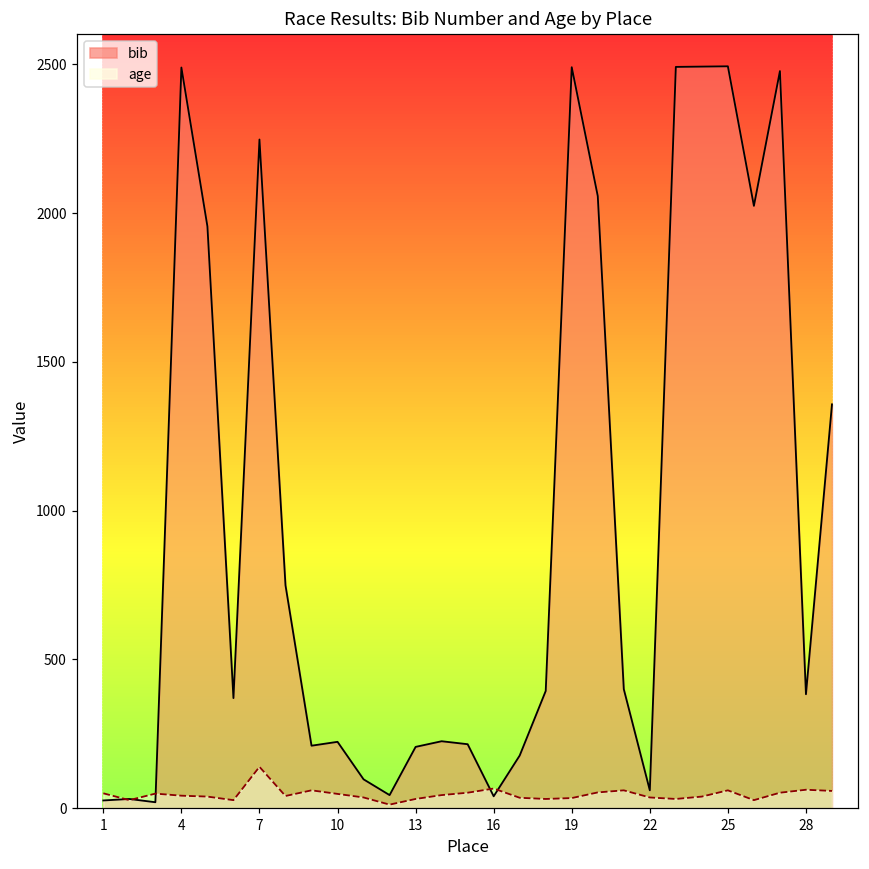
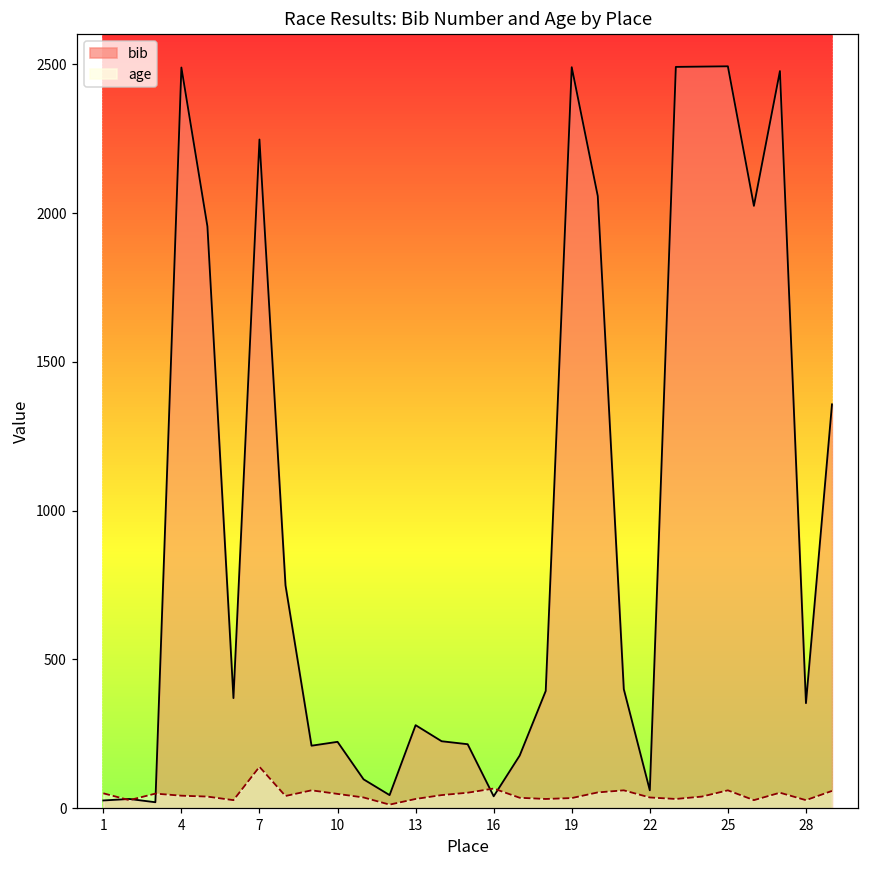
bib, 13: 210 -> 280
bib, 28: 380 -> 350
age, 28: 60 -> 30
